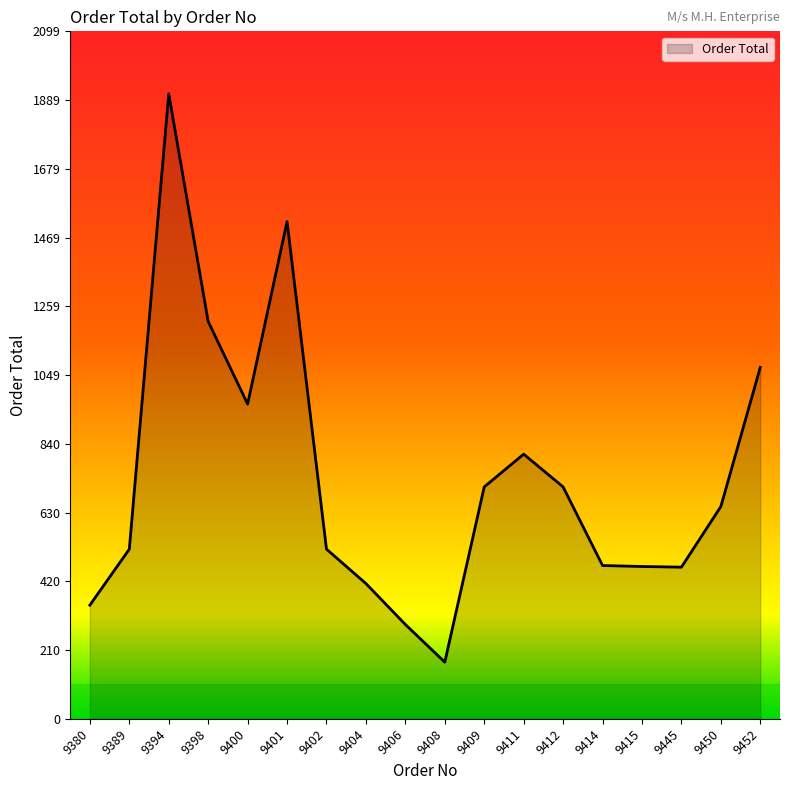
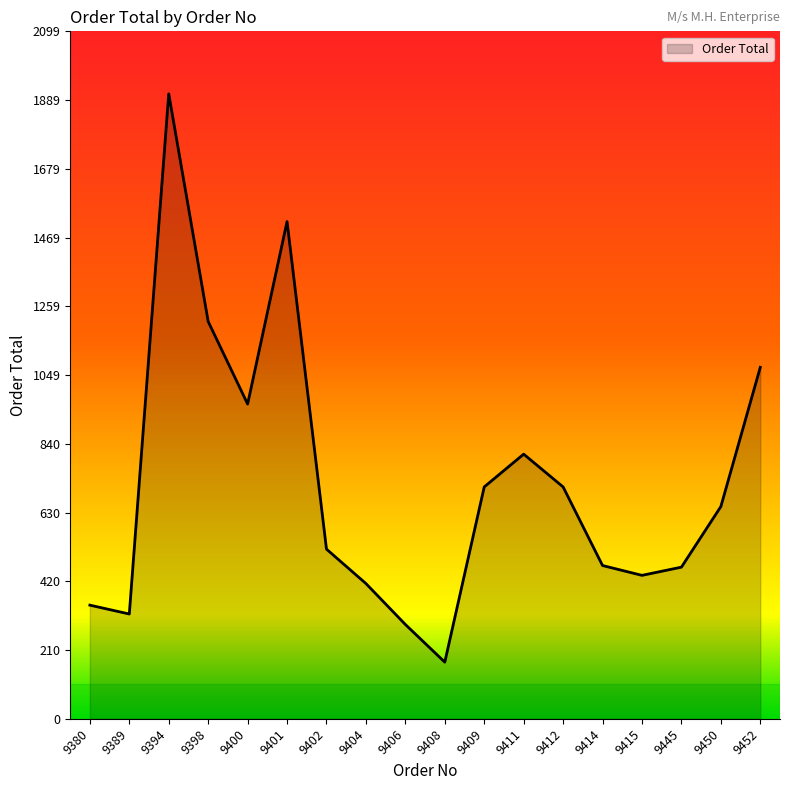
9389: 520 -> 320
9415: 470 -> 440
